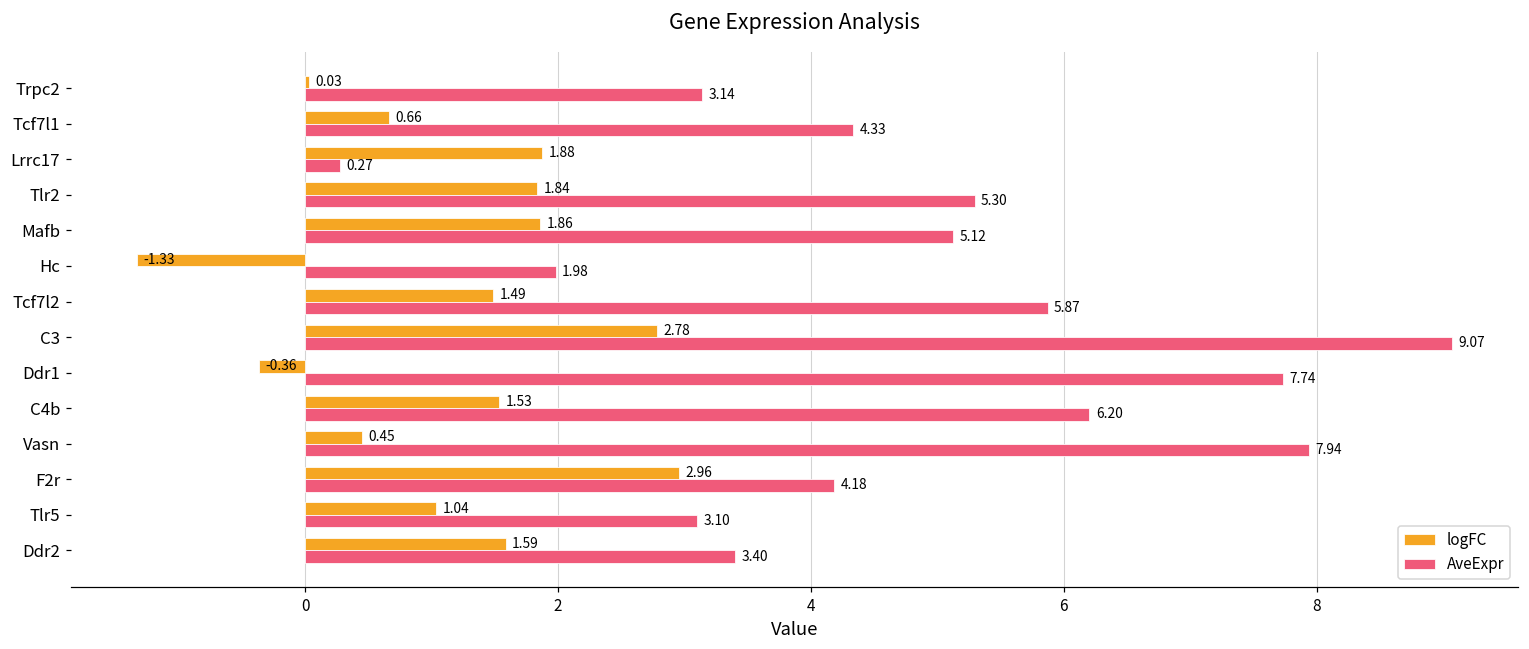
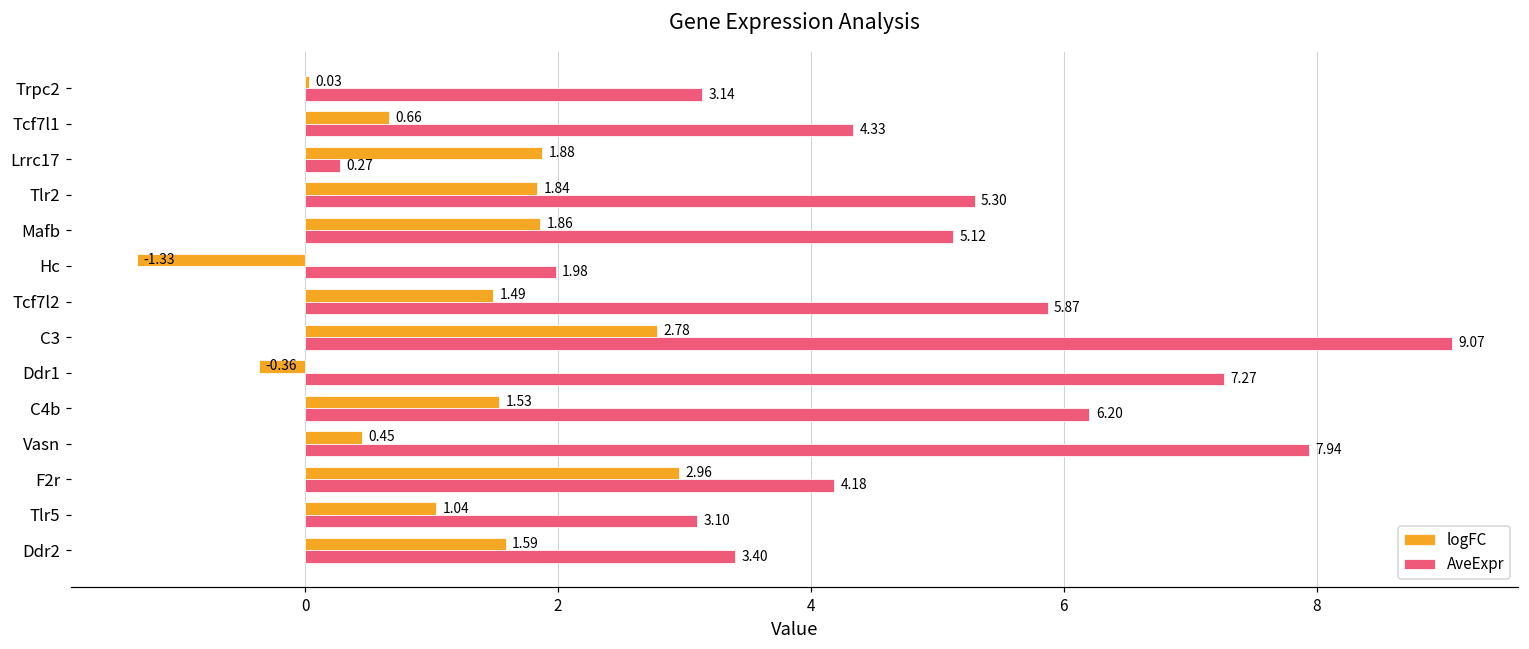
AveExpr, Ddr1: 7.74 -> 7.27
